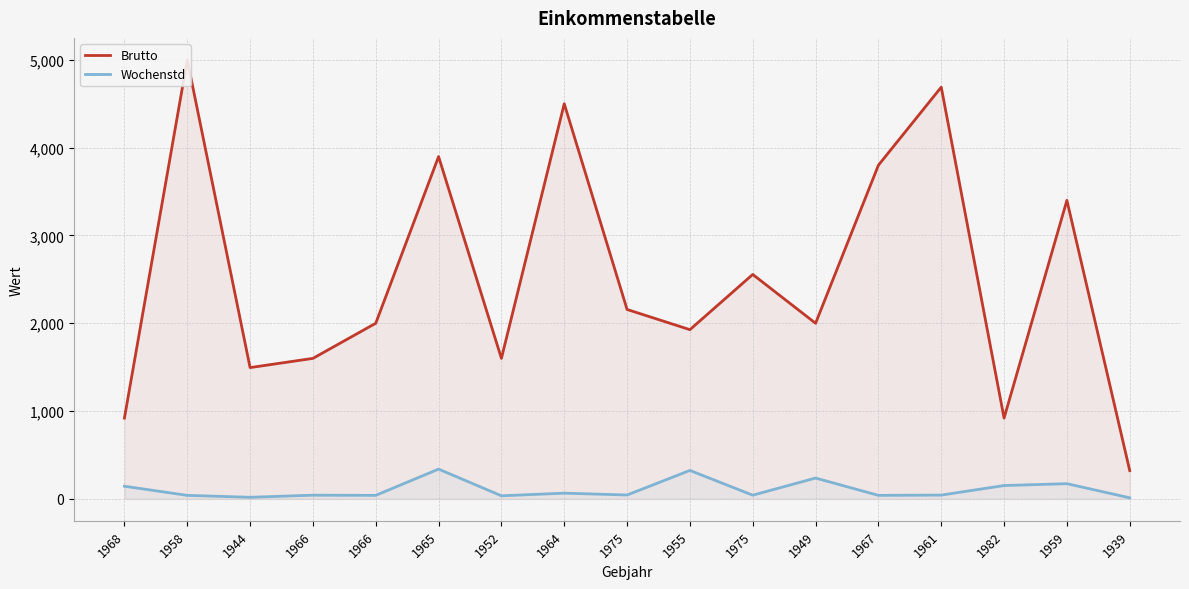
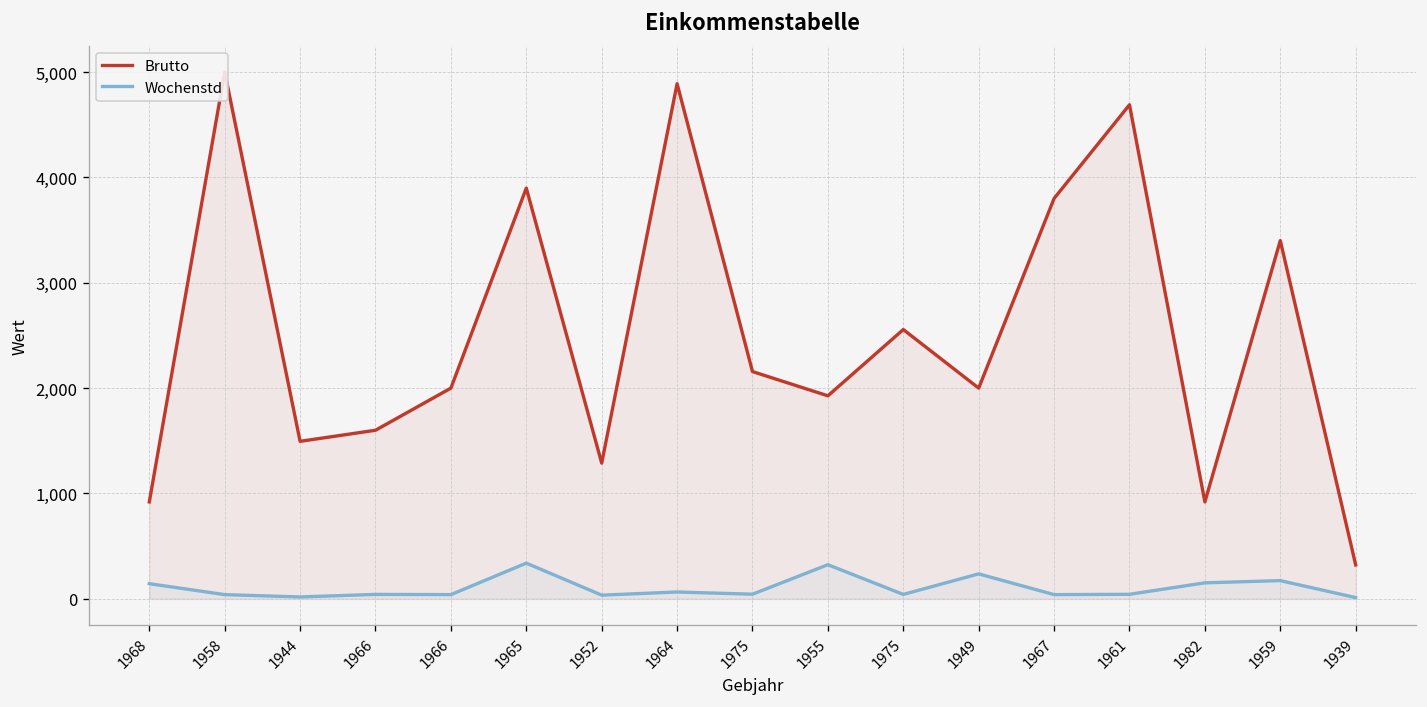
Brutto, 1952: 1,600 -> 1,300
Brutto, 1964: 4,500 -> 4,900
